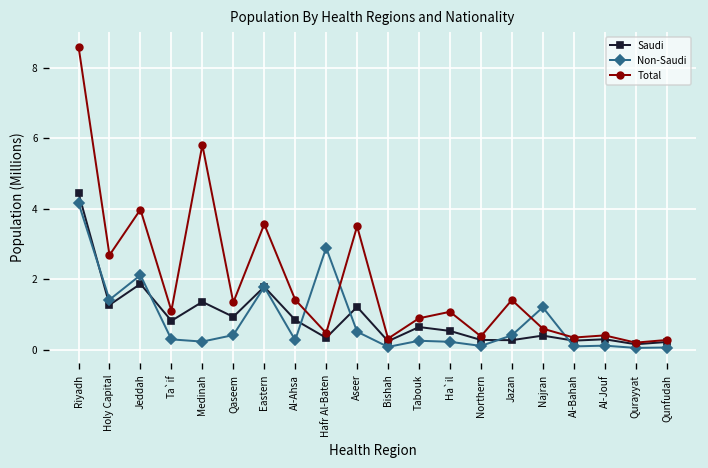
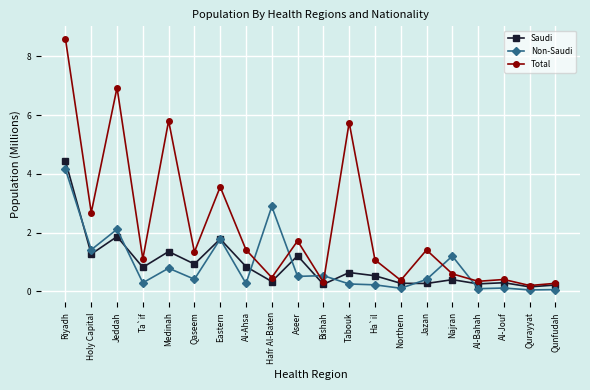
Total, Jeddah: 4.0 -> 6.9
Non-Saudi, Medinah: 0.2 -> 0.8
Total, Aseer: 3.5 -> 1.7
Non-Saudi, Bishah: 0.1 -> 0.5
Total, Tabouk: 0.9 -> 5.7
